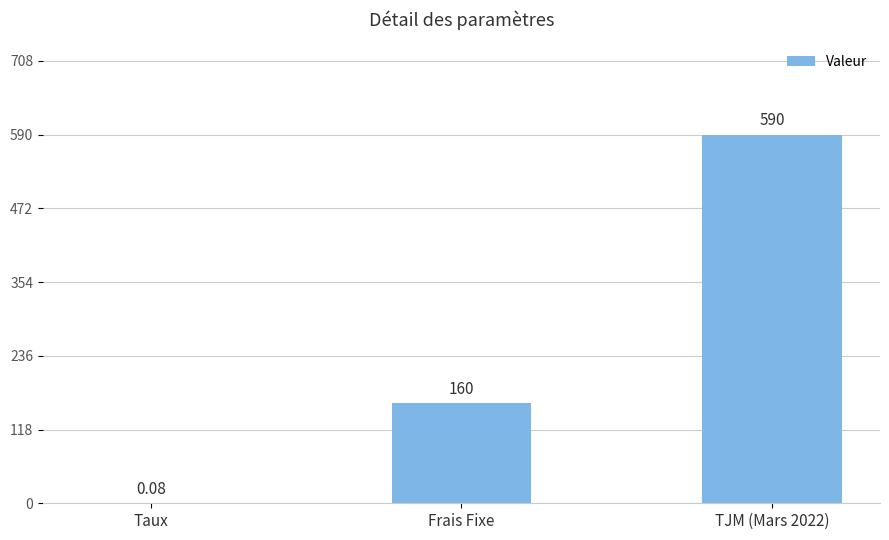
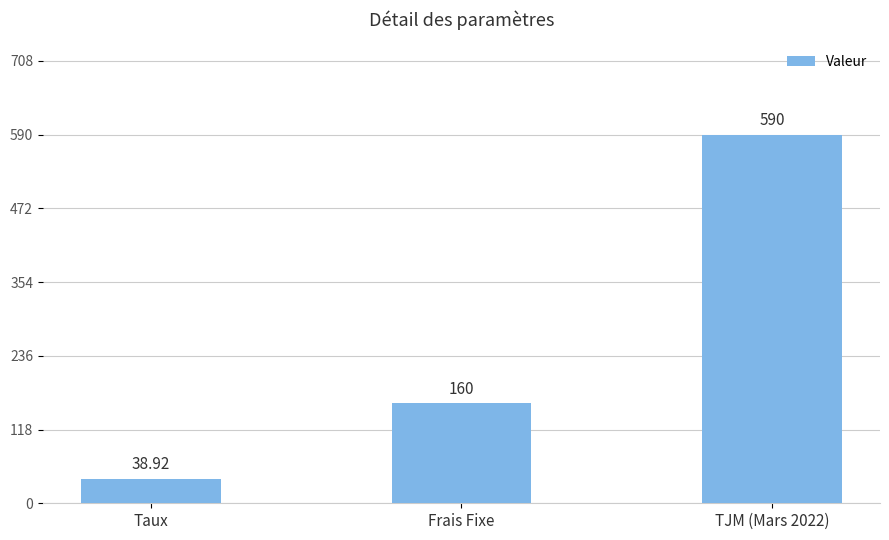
Taux: 0.08 -> 38.92
